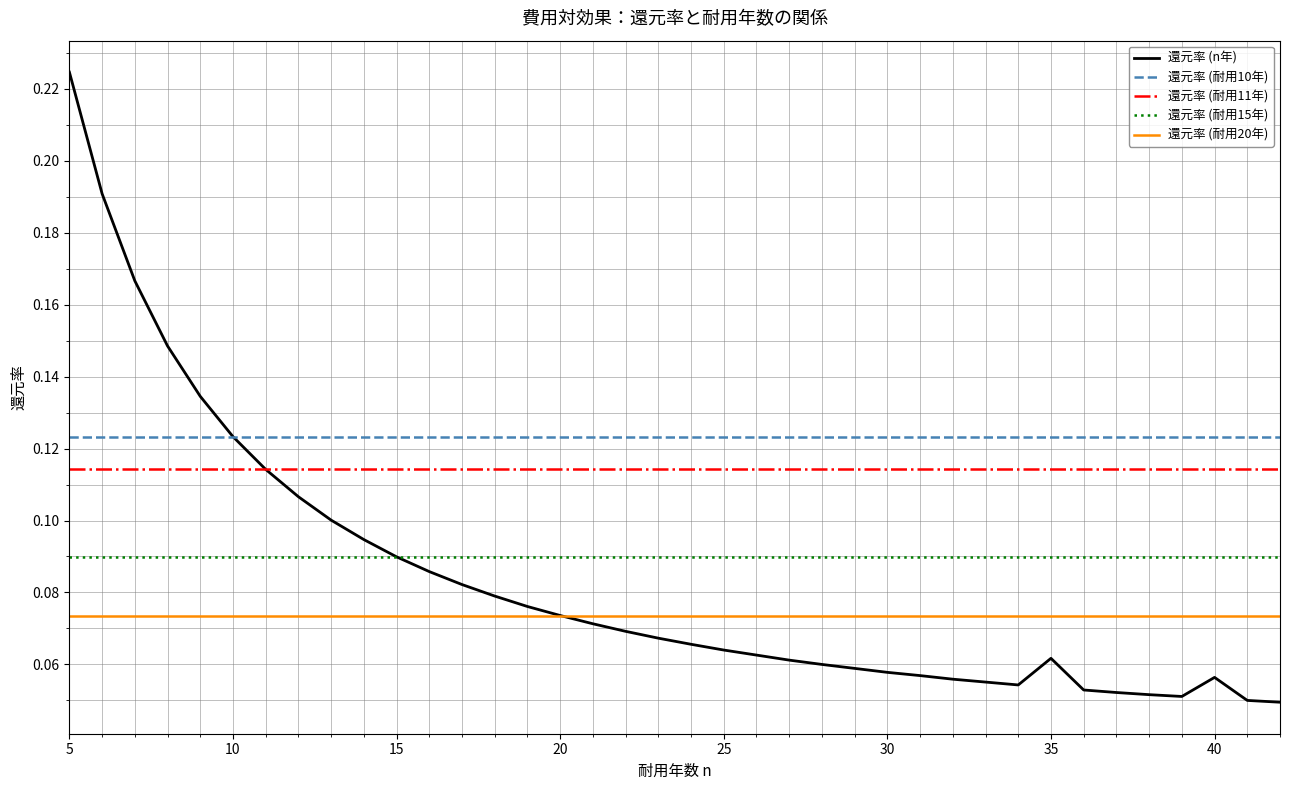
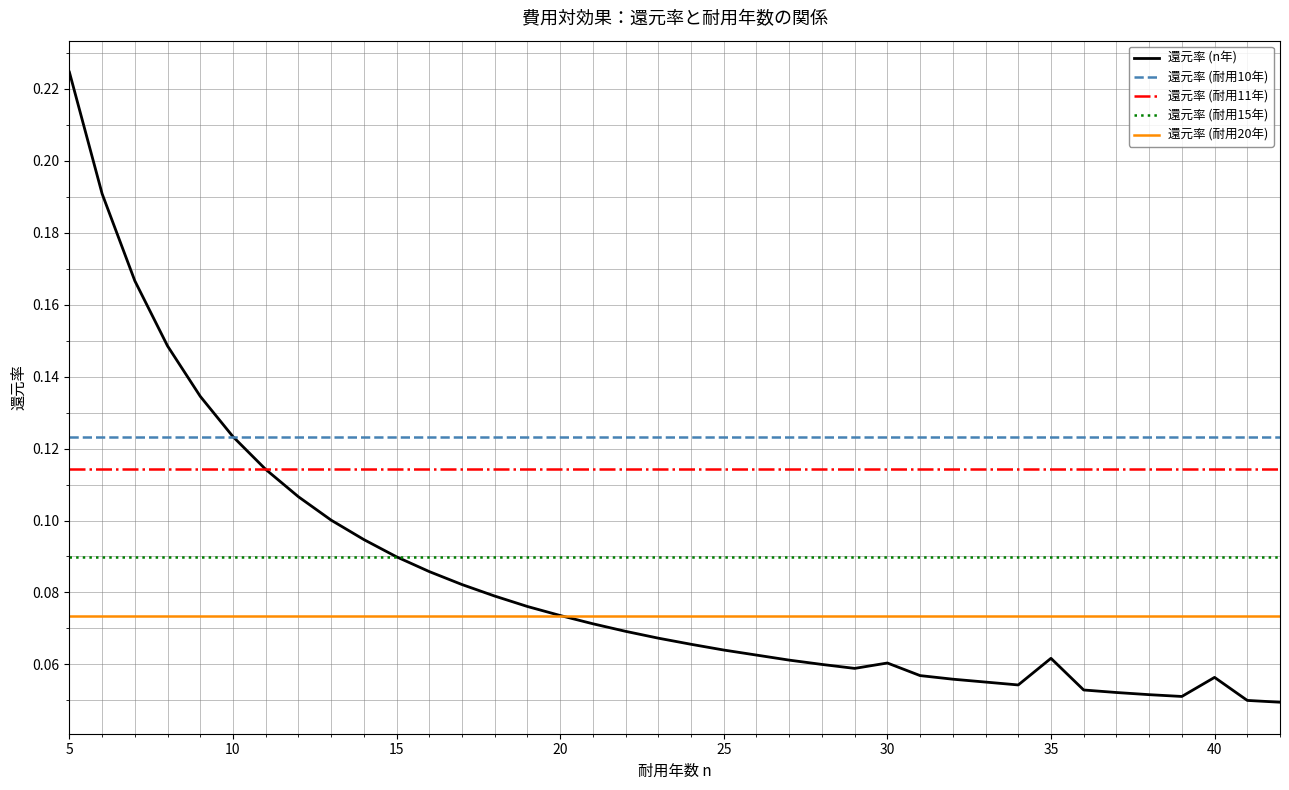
還元率 (n年), 30: 0.058 -> 0.060
